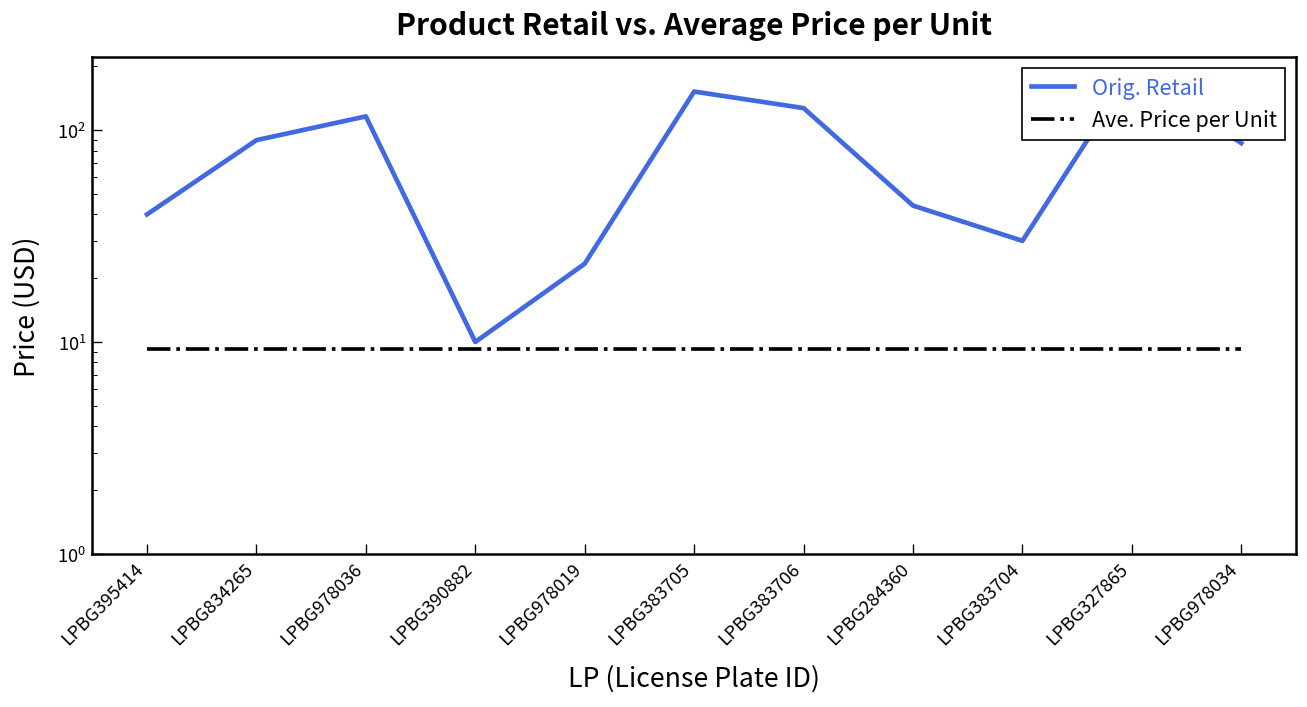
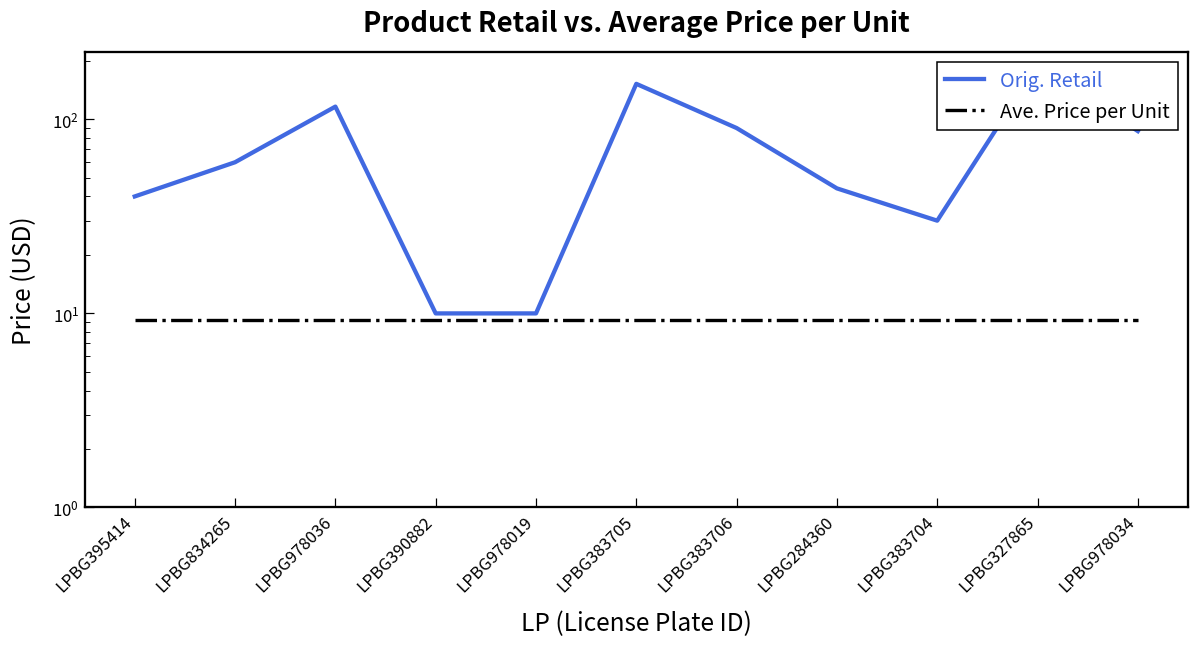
Orig. Retail, LPBG834265: 90 -> 60
Orig. Retail, LPBG978019: 23 -> 10
Orig. Retail, LPBG383706: 130 -> 90
